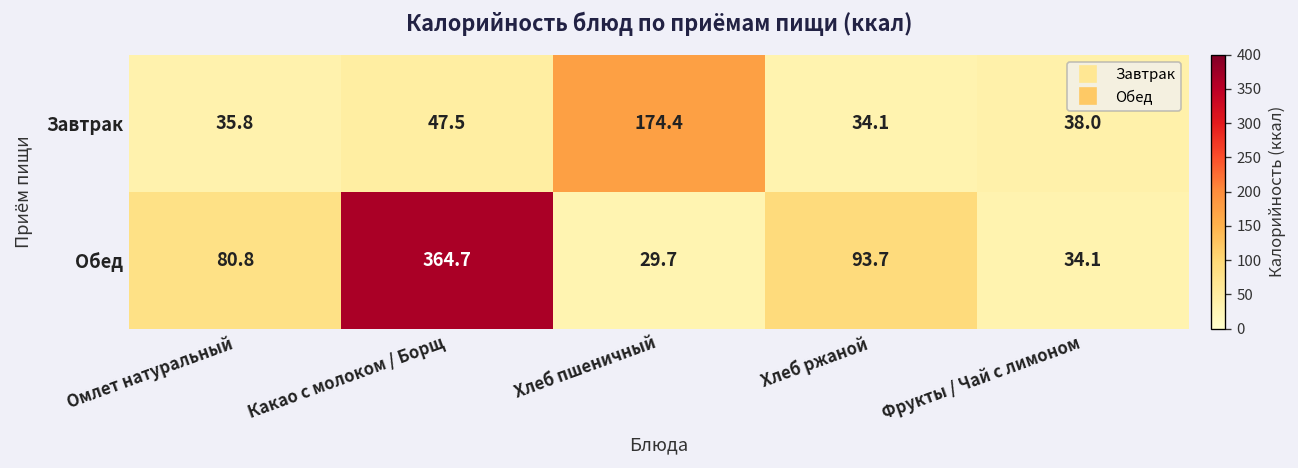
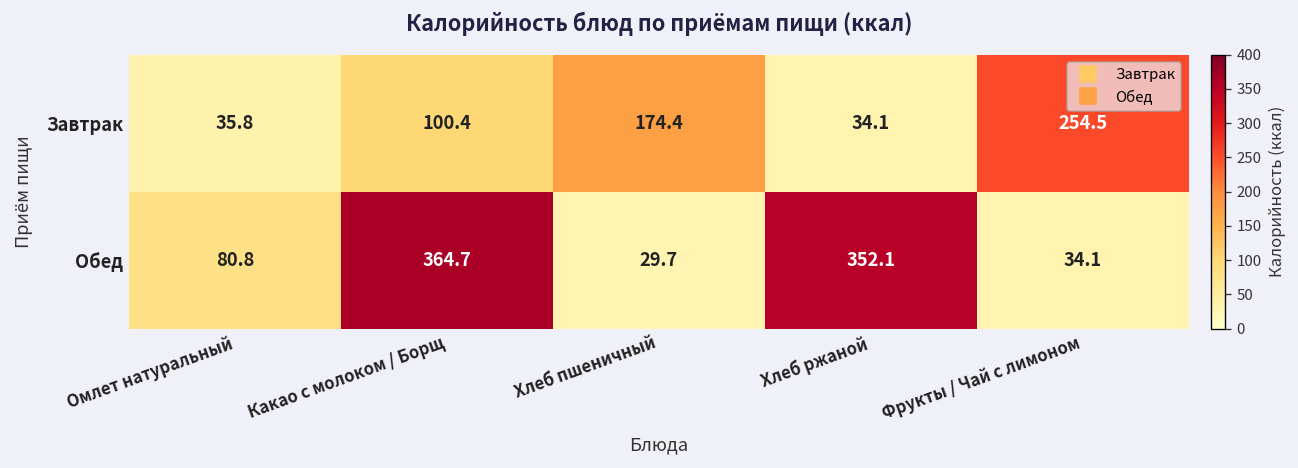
Завтрак, Какао с молоком / Борщ: 47.5 -> 100.4
Завтрак, Фрукты / Чай с лимоном: 38.0 -> 254.5
Обед, Хлеб ржаной: 93.7 -> 352.1
